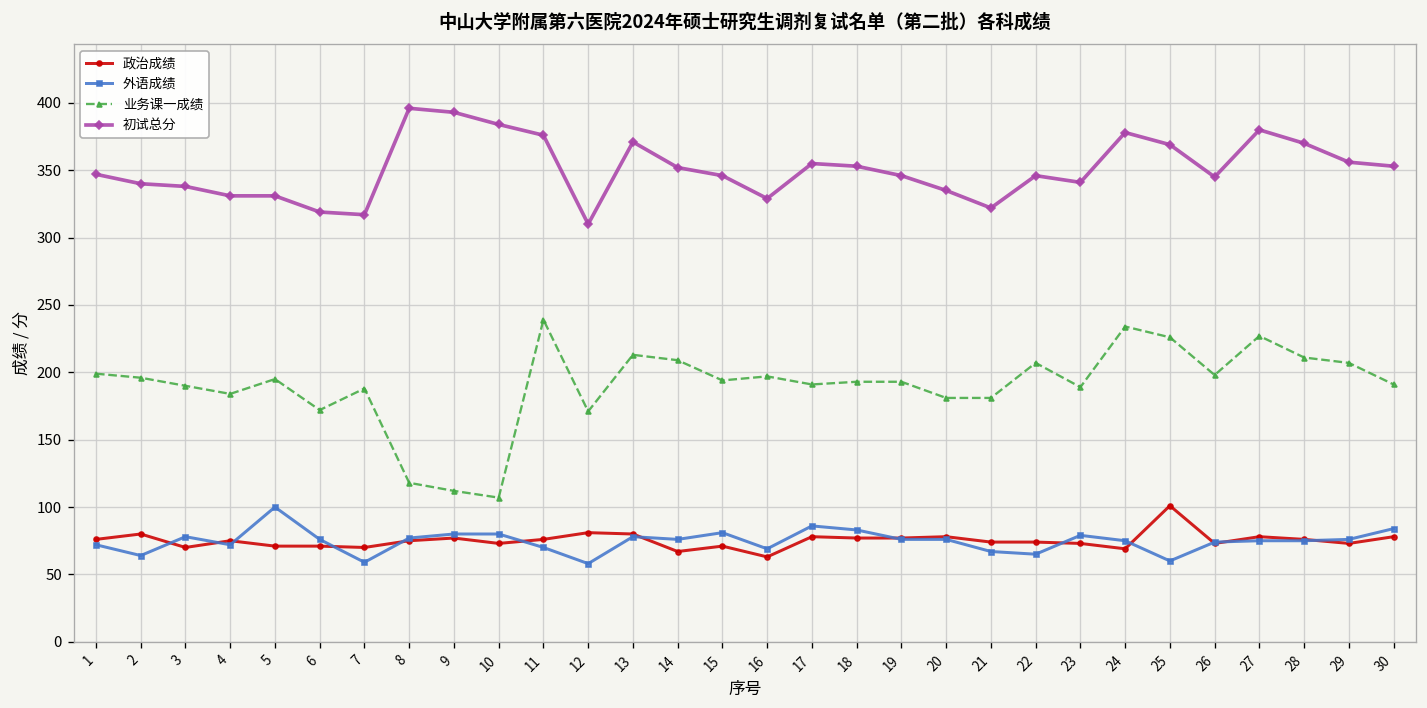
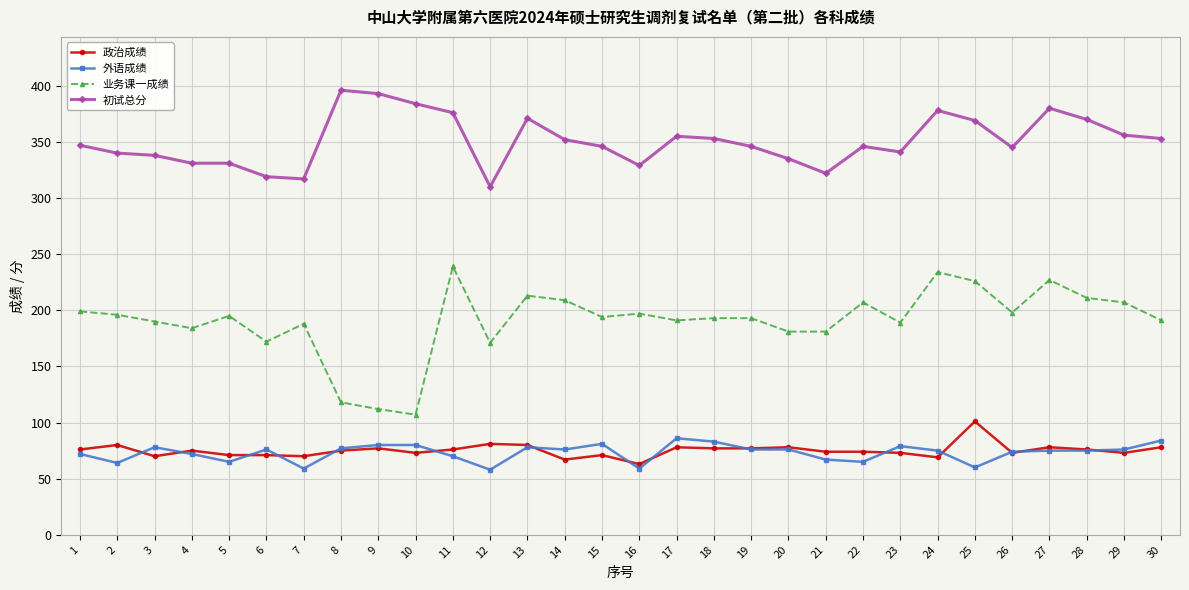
外语成绩, 5: 100 -> 65
外语成绩, 16: 69 -> 59
